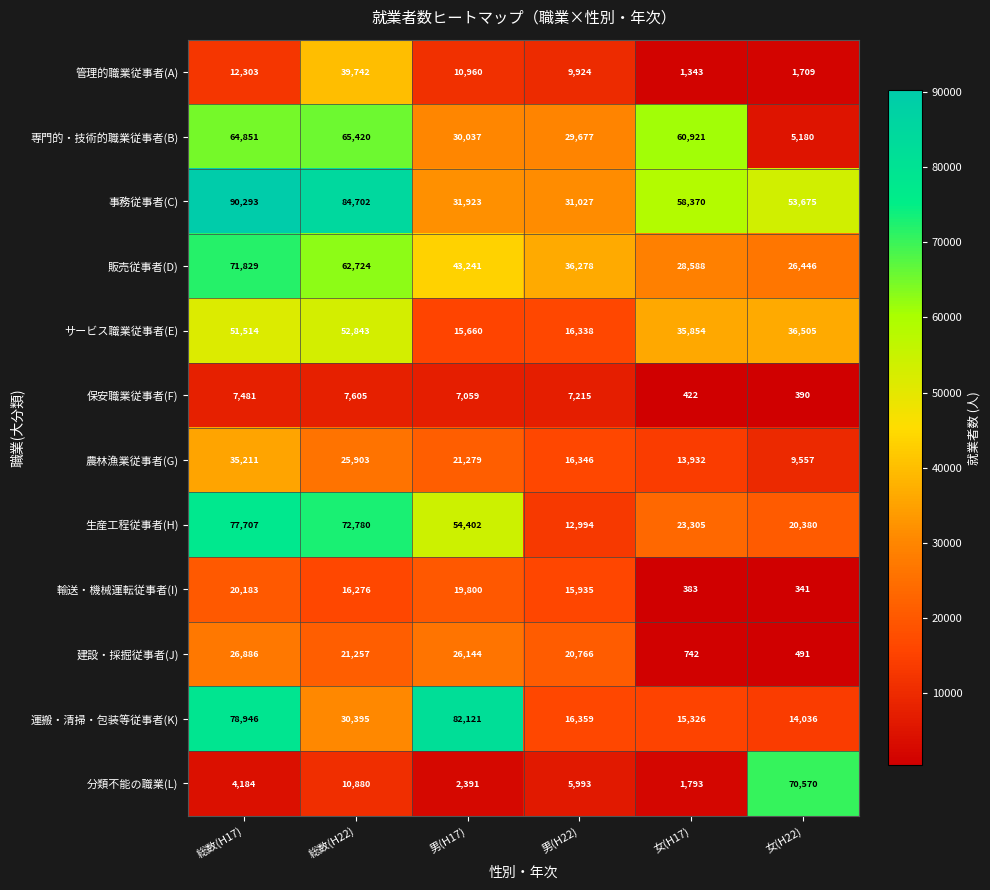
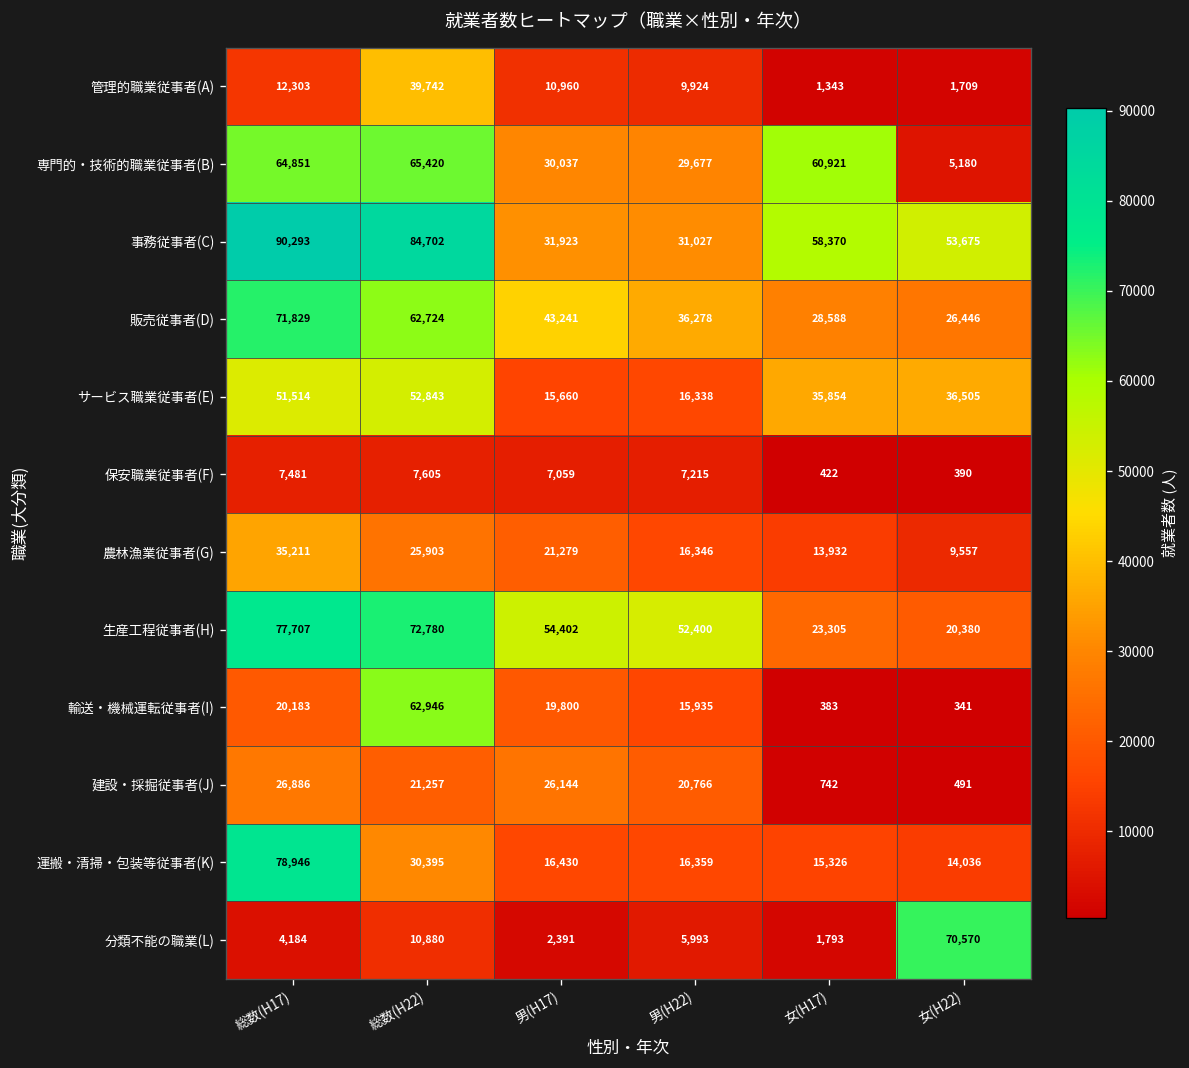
生産工程従事者(H), 男(H22): 12,994 -> 52,400
輸送・機械運転従事者(I), 総数(H22): 16,276 -> 62,946
運搬・清掃・包装等従事者(K), 男(H17): 82,121 -> 16,430
